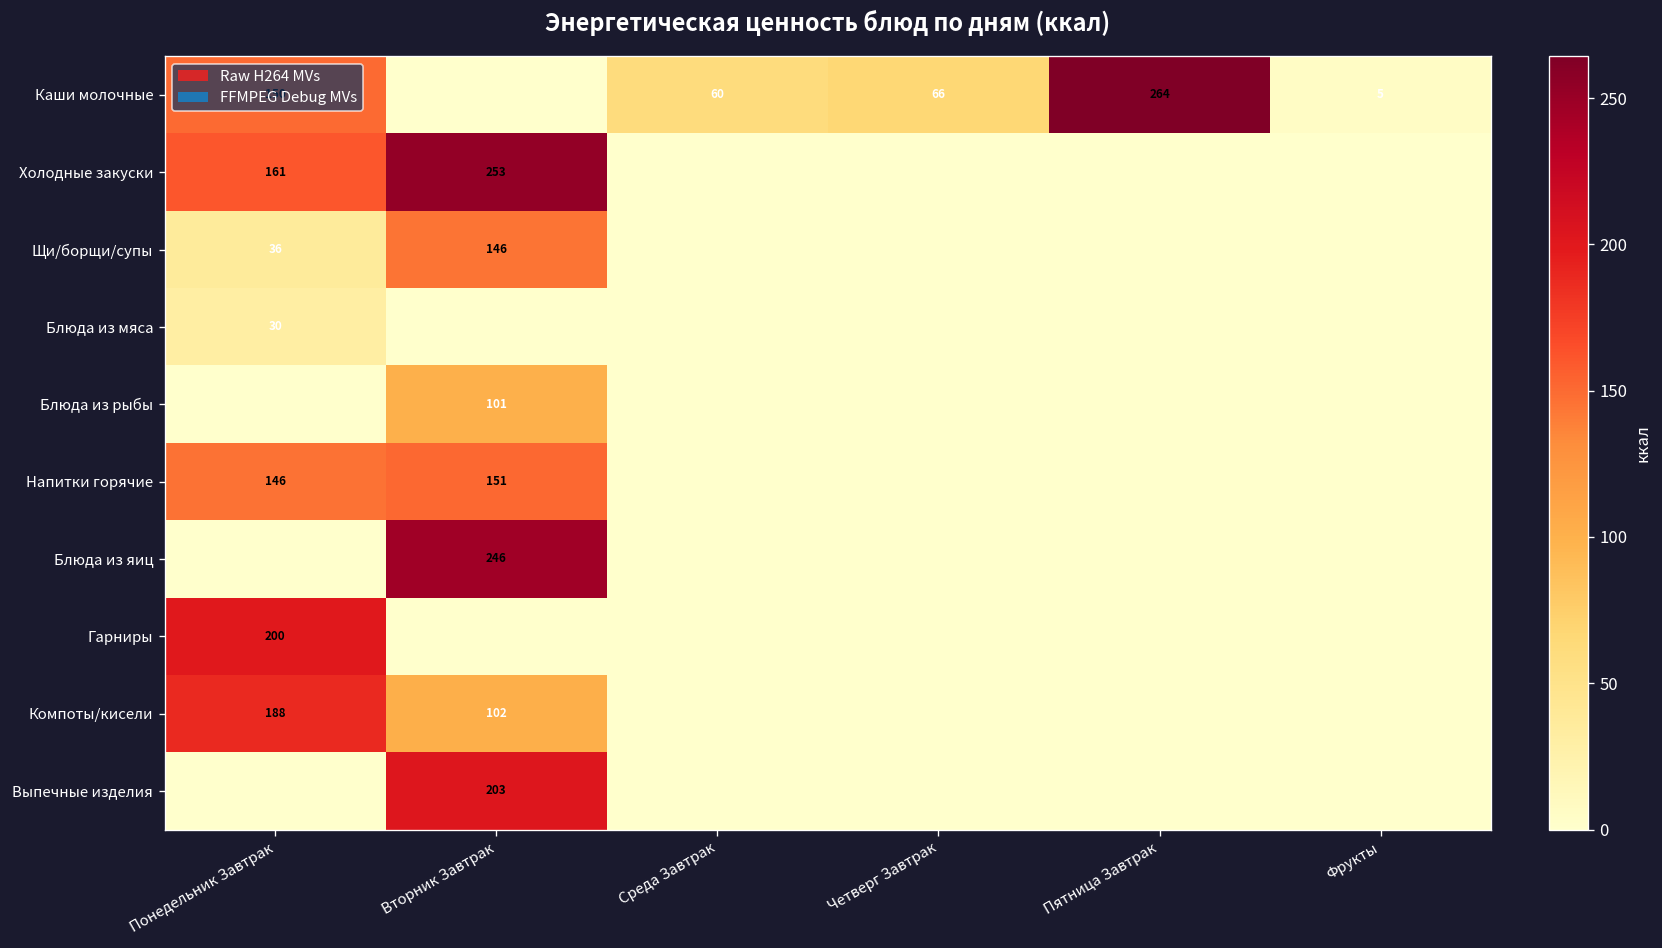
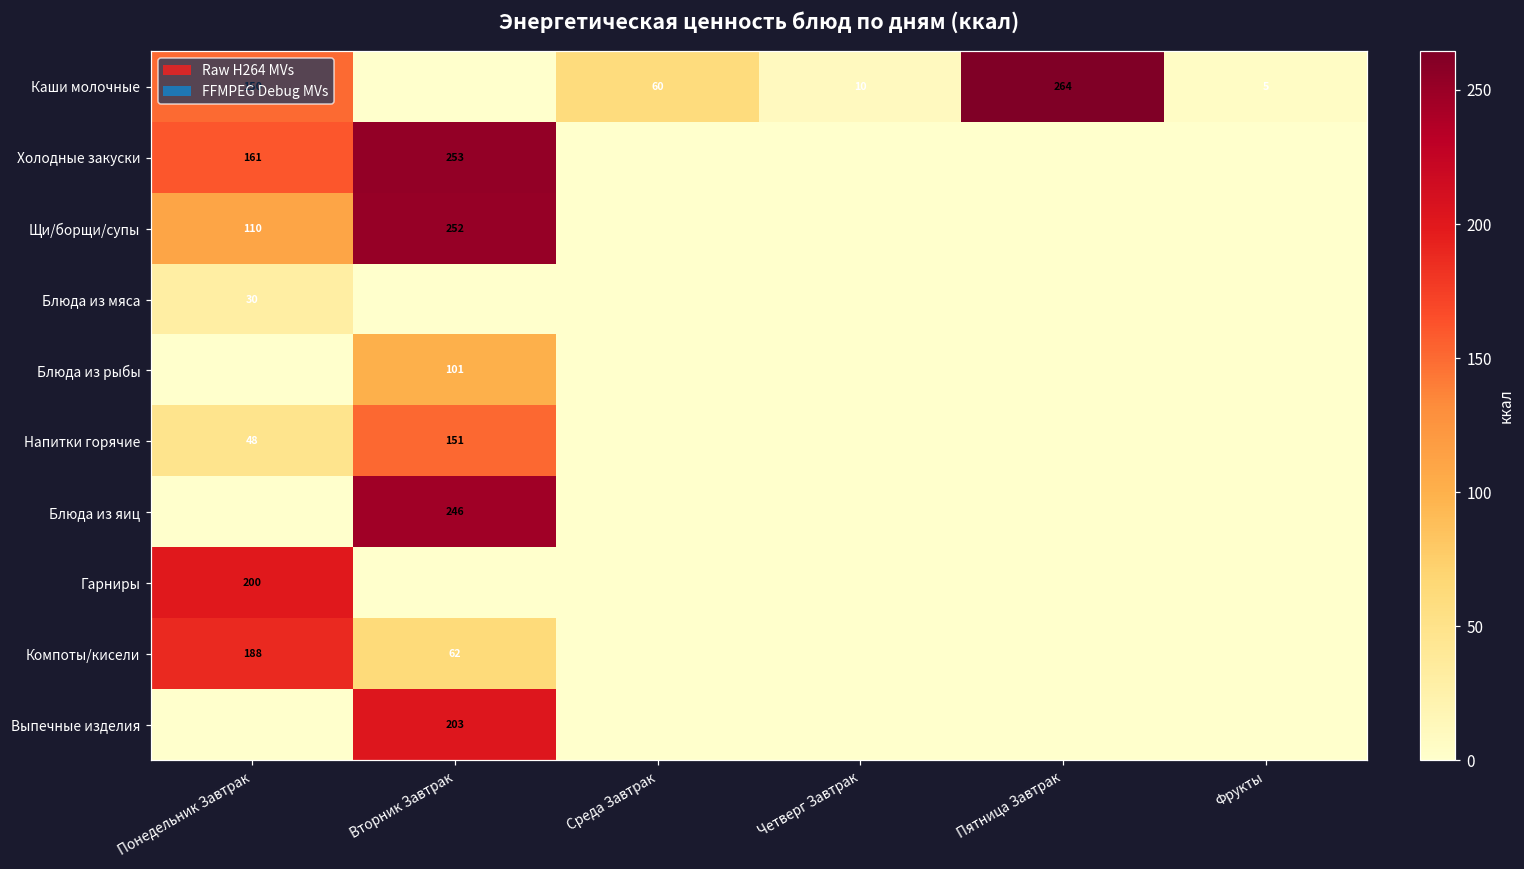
Каши молочные, Четверг Завтрак: 66 -> 10
Щи/борщи/супы, Понедельник Завтрак: 36 -> 110
Щи/борщи/супы, Вторник Завтрак: 146 -> 252
Напитки горячие, Понедельник Завтрак: 146 -> 48
Компоты/кисели, Вторник Завтрак: 102 -> 62
